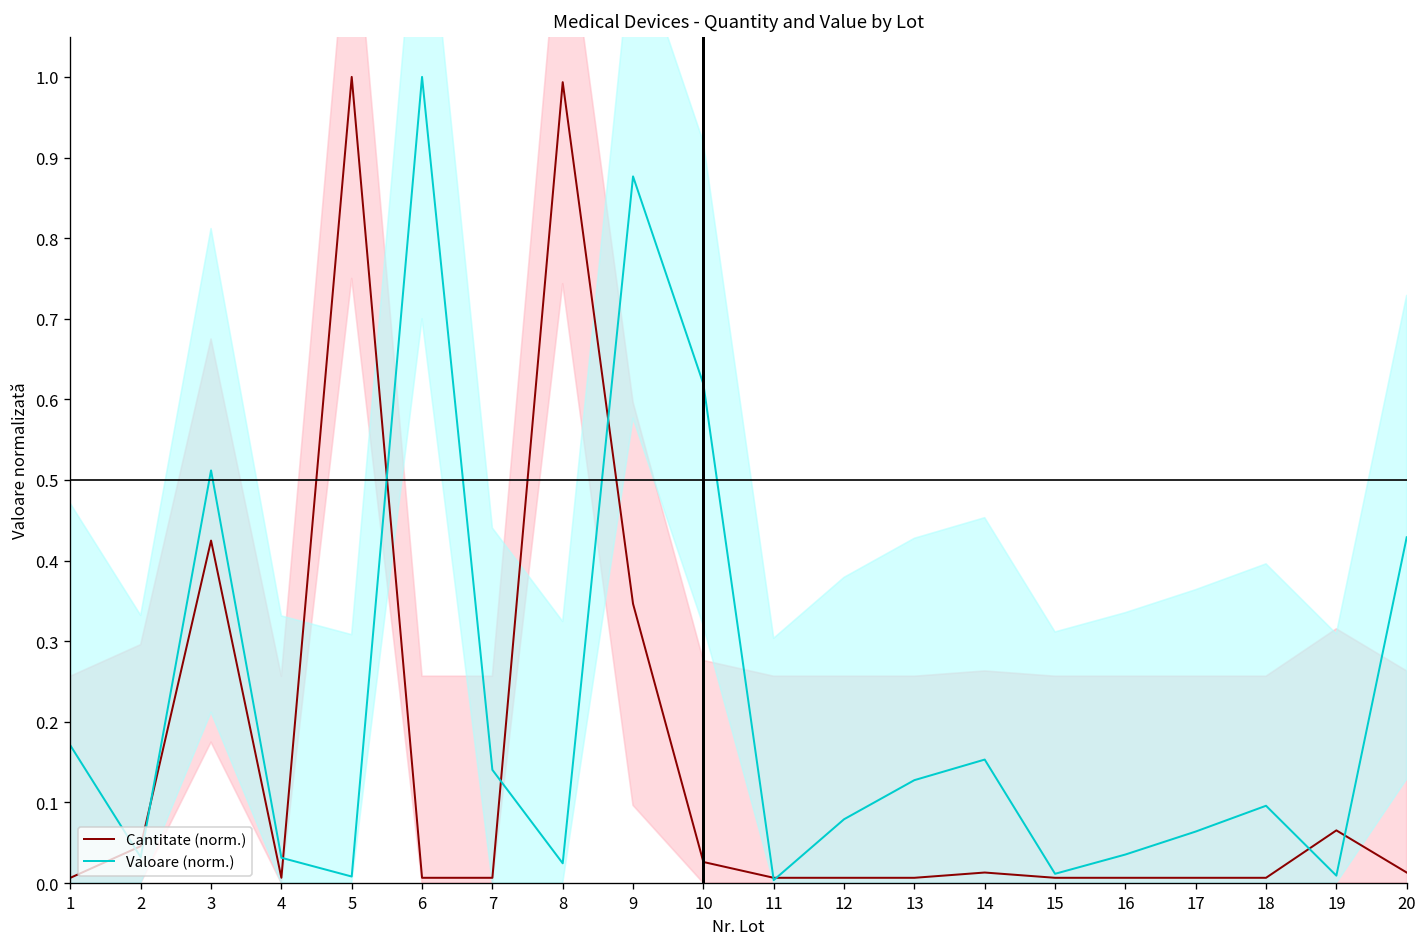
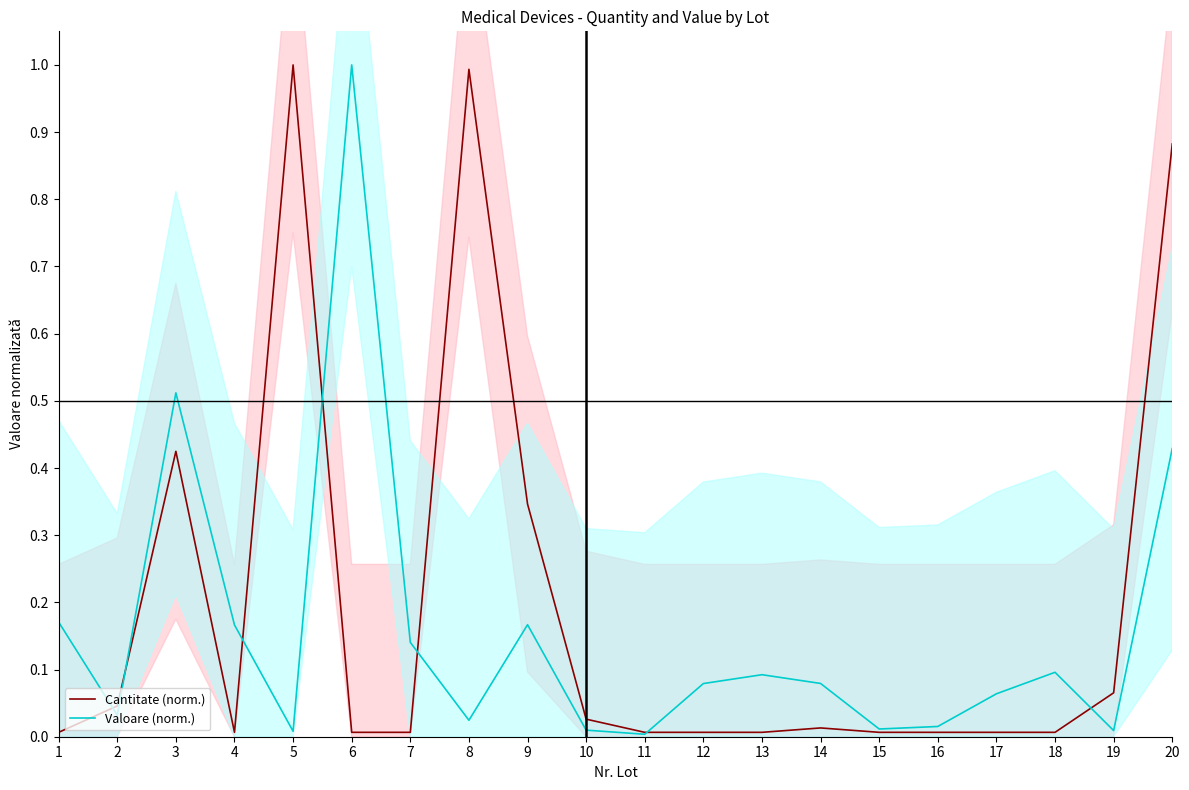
Valoare (norm.), 4: 0.03 -> 0.17
Valoare (norm.), 9: 0.88 -> 0.17
Valoare (norm.), 10: 0.62 -> 0.01
Valoare (norm.), 13: 0.13 -> 0.09
Valoare (norm.), 14: 0.15 -> 0.08
Valoare (norm.), 16: 0.04 -> 0.02
Cantitate (norm.), 20: 0.01 -> 0.88
